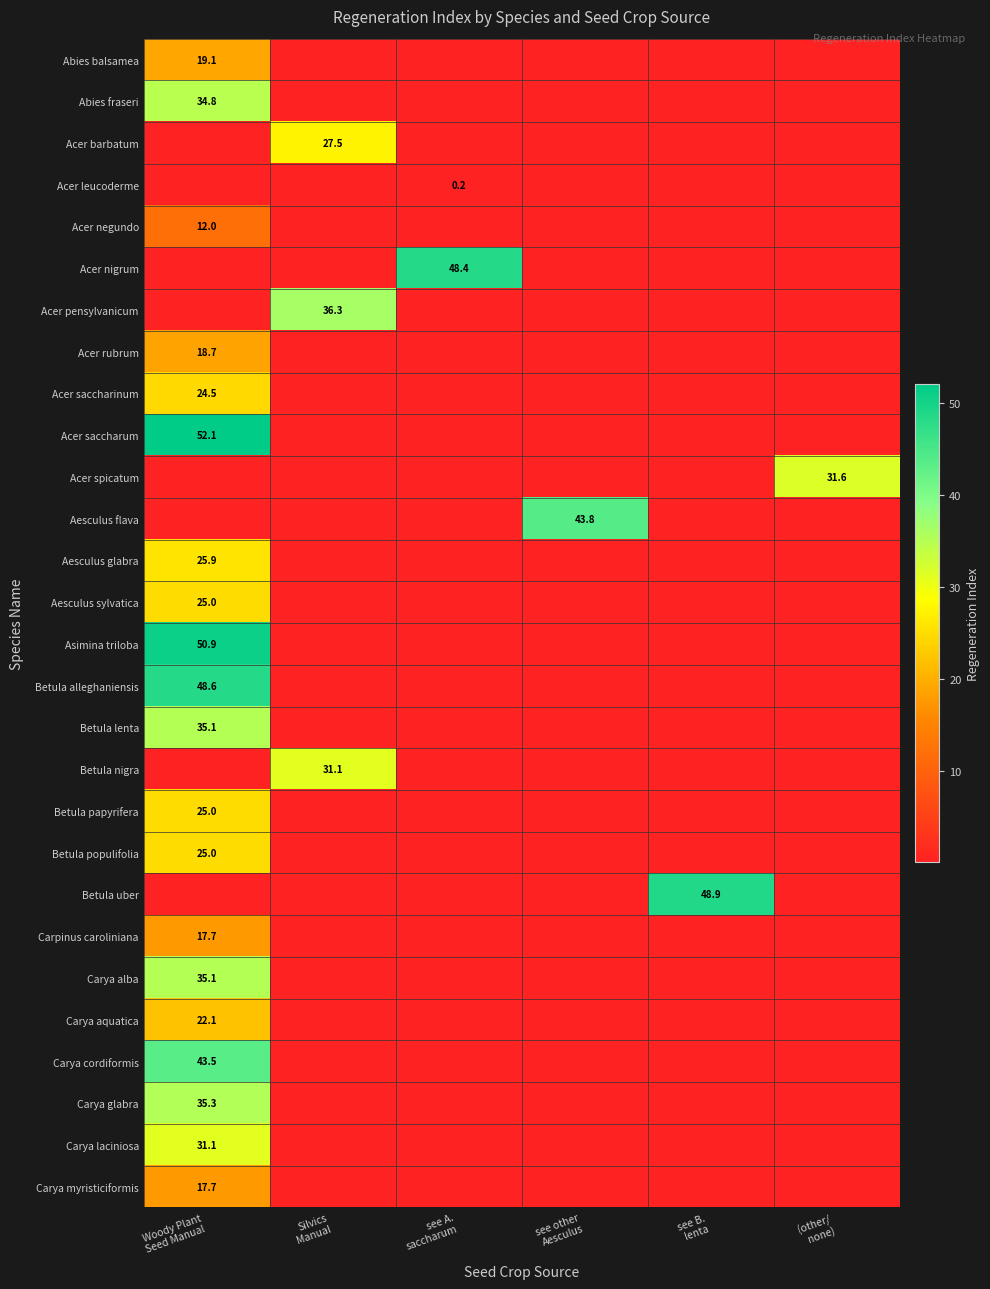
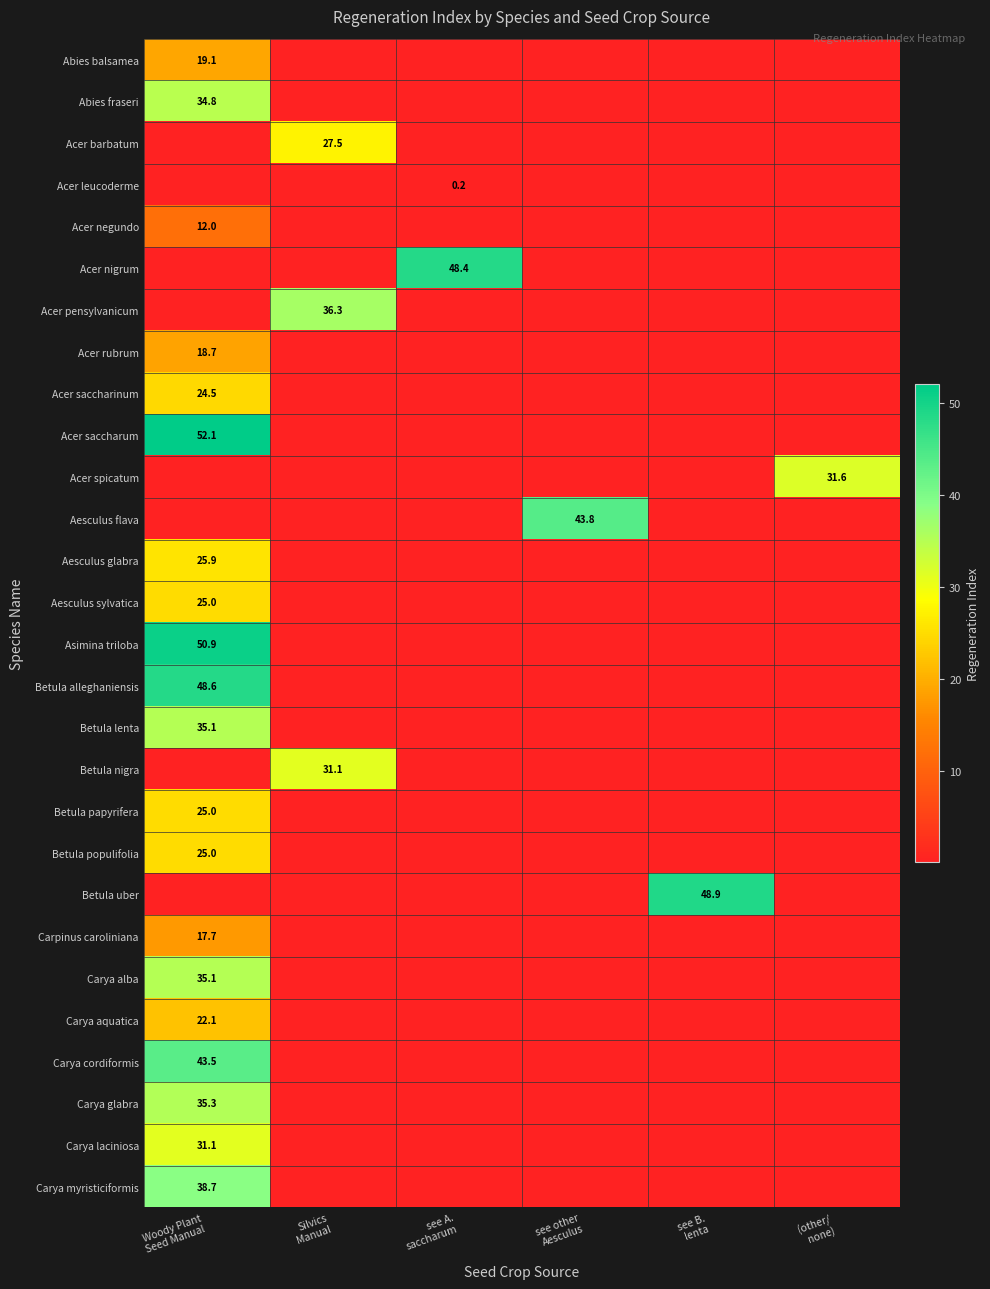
Carya myristiciformis, Woody Plant Seed Manual: 17.7 -> 38.7
